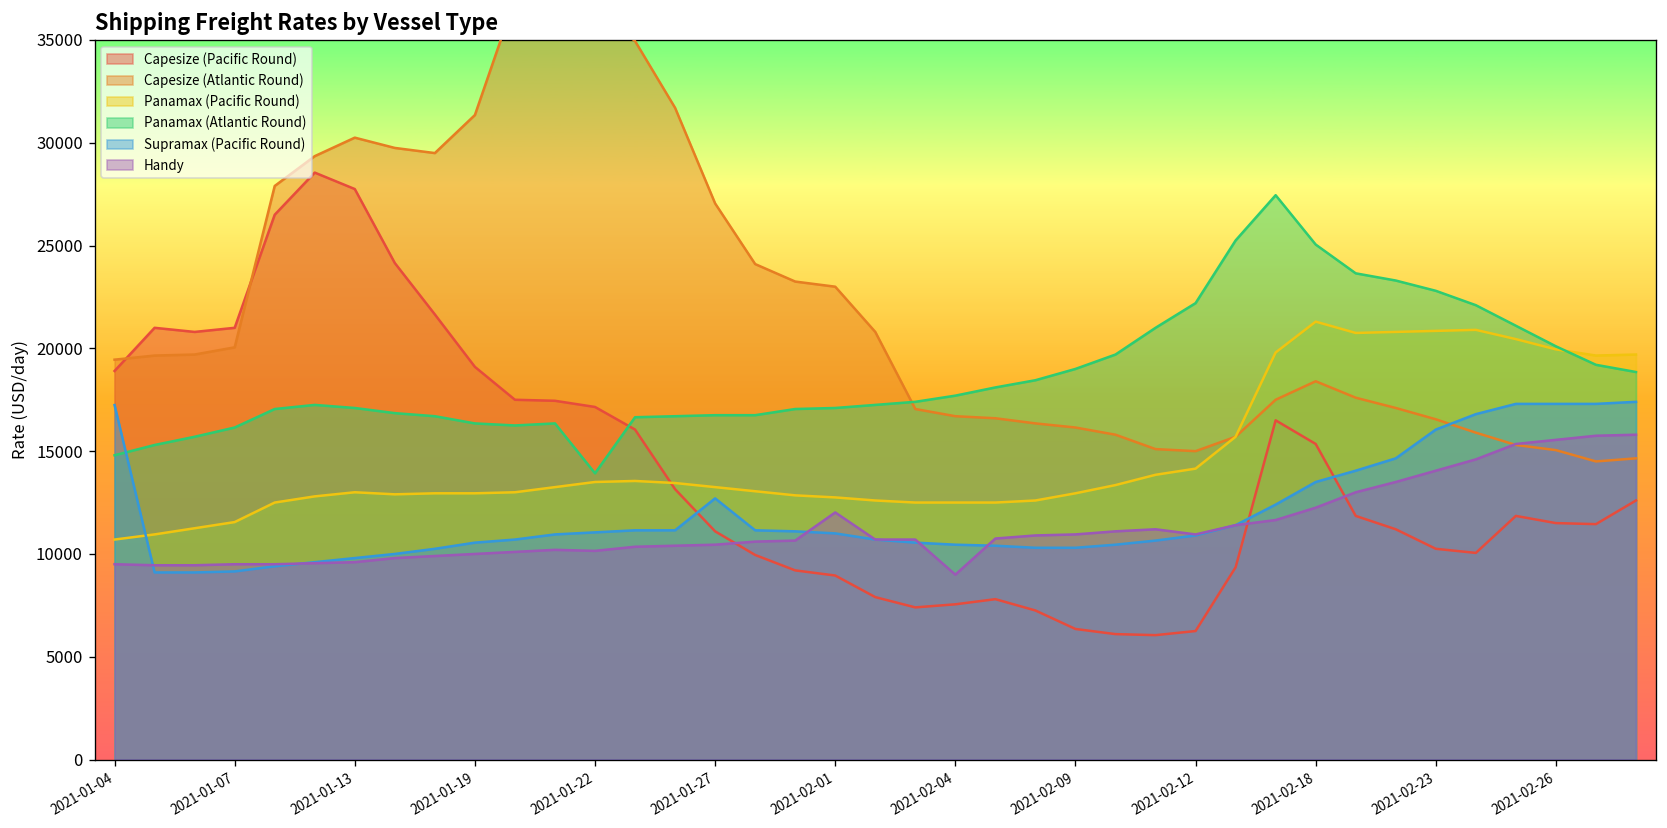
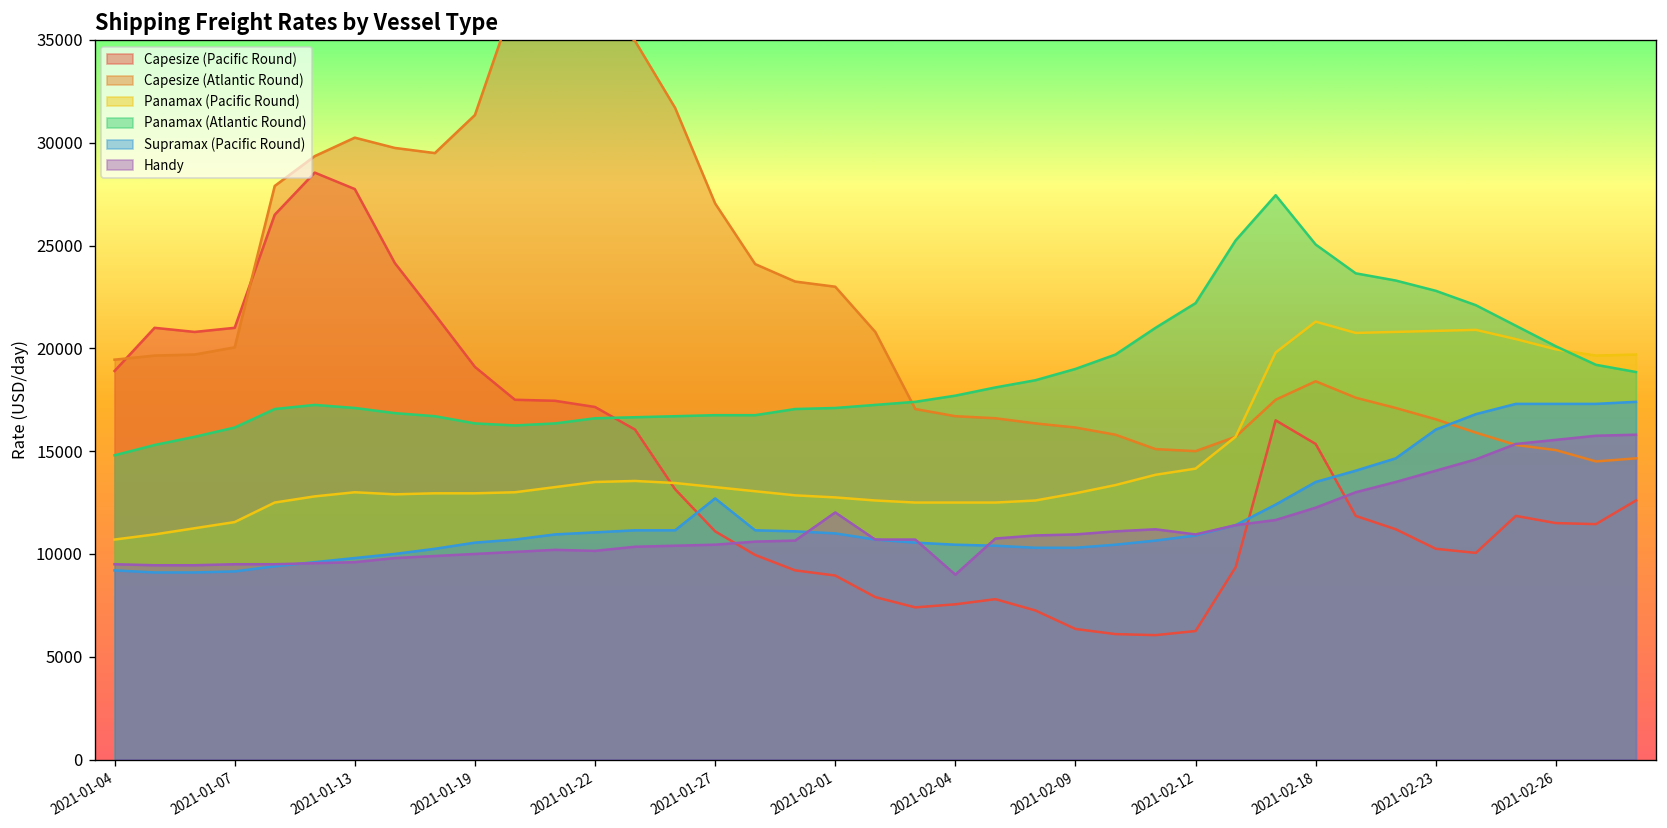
Supramax (Pacific Round), 2021-01-04: 17200 -> 9200
Panamax (Atlantic Round), 2021-01-22: 13900 -> 16600
